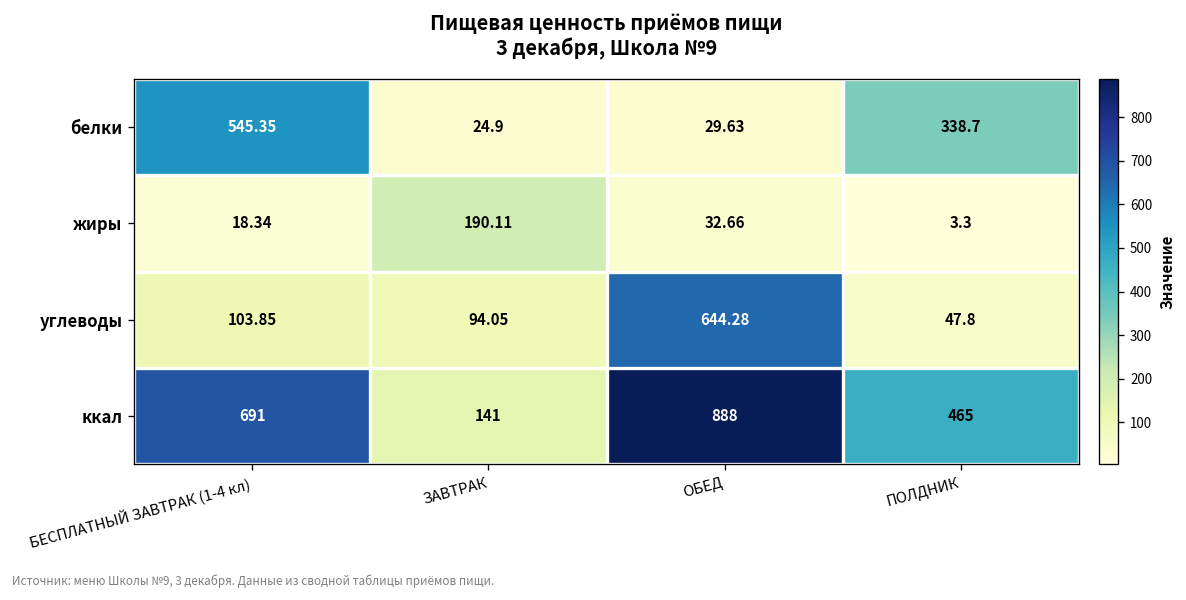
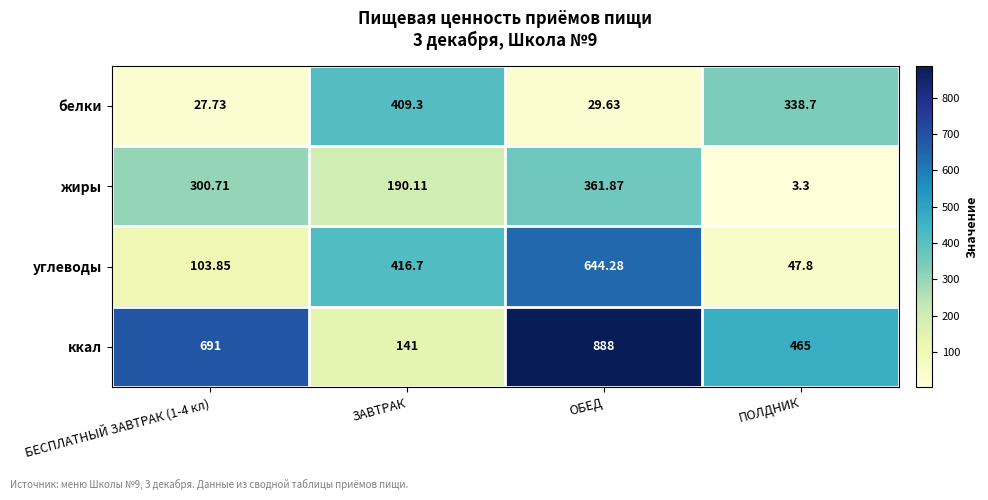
белки, БЕСПЛАТНЫЙ ЗАВТРАК (1-4 кл): 545.35 -> 27.73
белки, ЗАВТРАК: 24.9 -> 409.3
жиры, БЕСПЛАТНЫЙ ЗАВТРАК (1-4 кл): 18.34 -> 300.71
жиры, ОБЕД: 32.66 -> 361.87
углеводы, ЗАВТРАК: 94.05 -> 416.7
